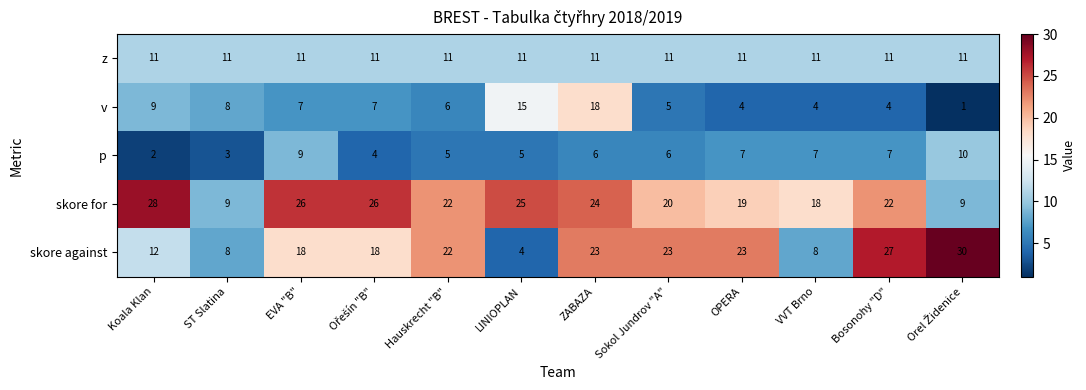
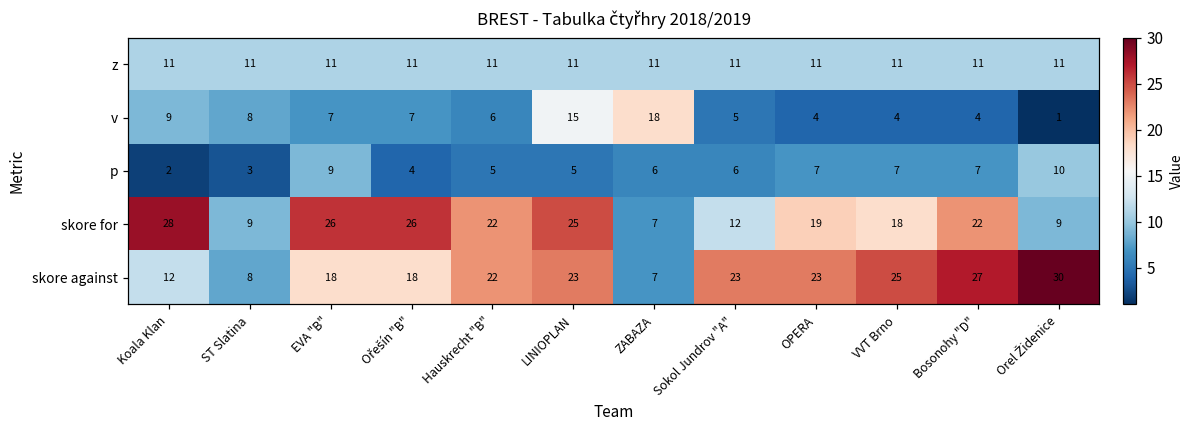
skore for, ZABAZA: 24 -> 7
skore for, Sokol Jundrov "A": 20 -> 12
skore against, LINIOPLAN: 4 -> 23
skore against, ZABAZA: 23 -> 7
skore against, VVT Brno: 8 -> 25
